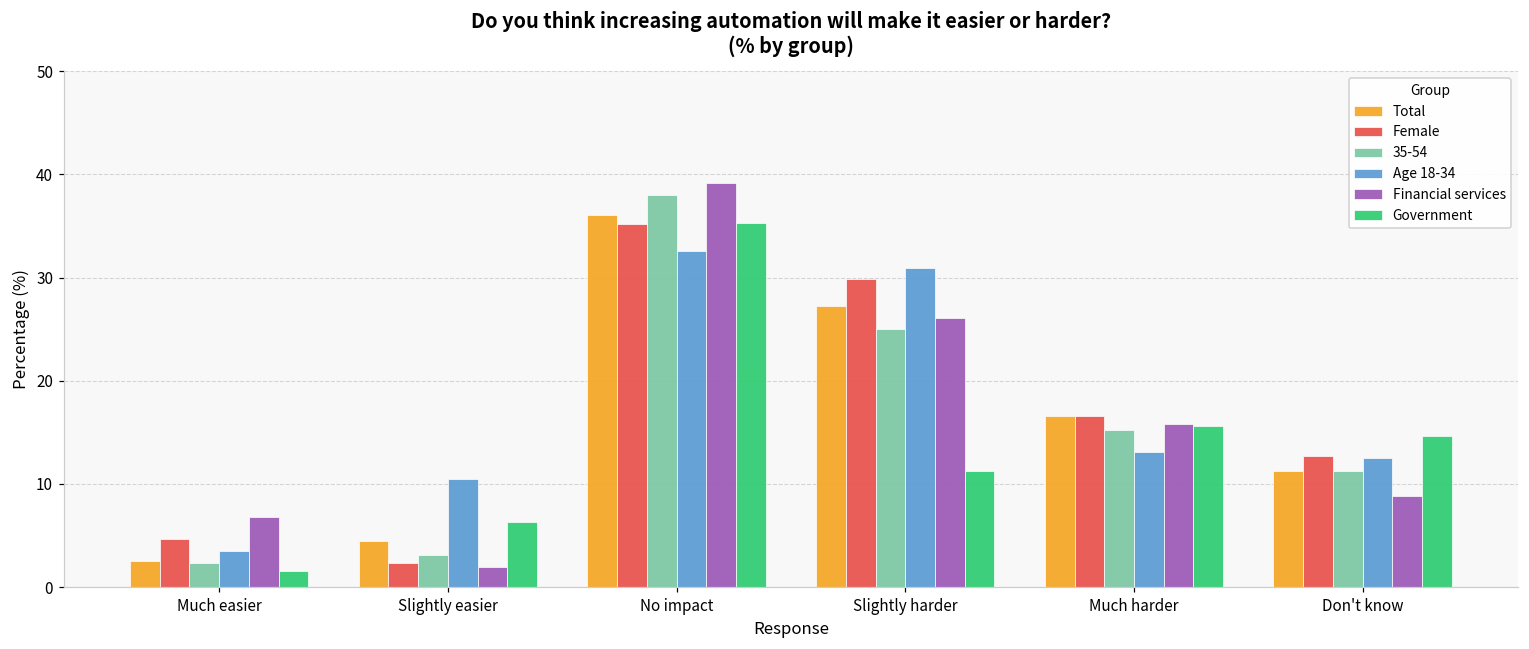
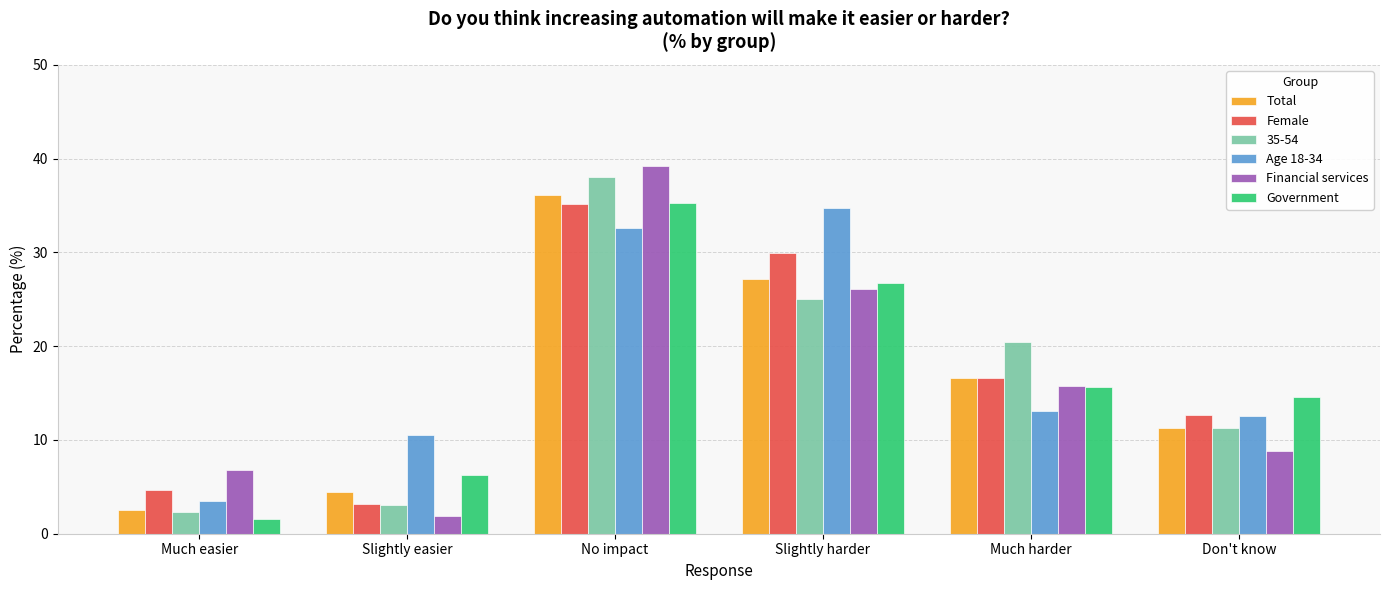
Female, Slightly easier: 2 -> 3
Age 18-34, Slightly harder: 31 -> 35
Government, Slightly harder: 11 -> 27
35-54, Much harder: 15 -> 20
